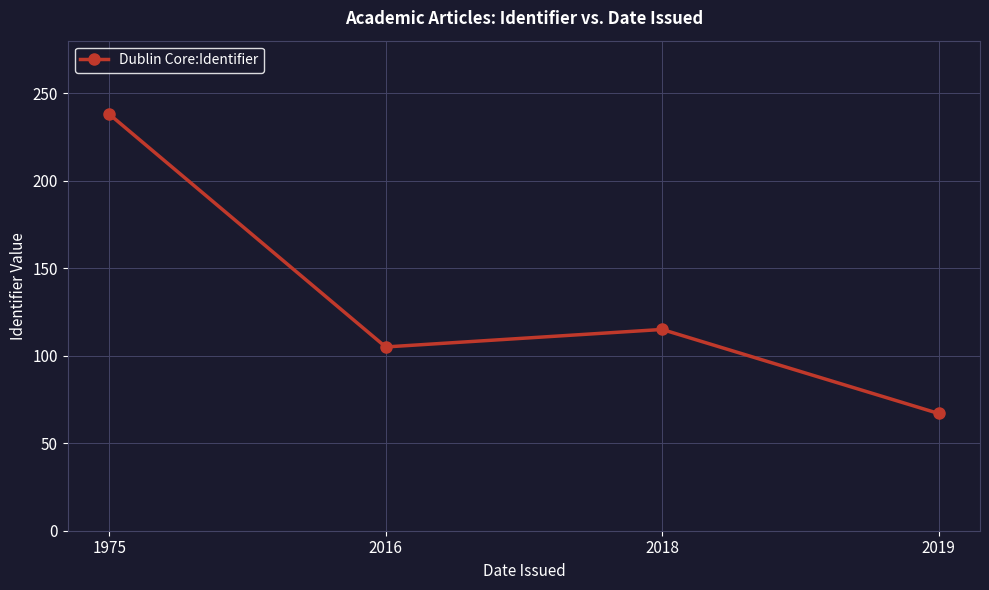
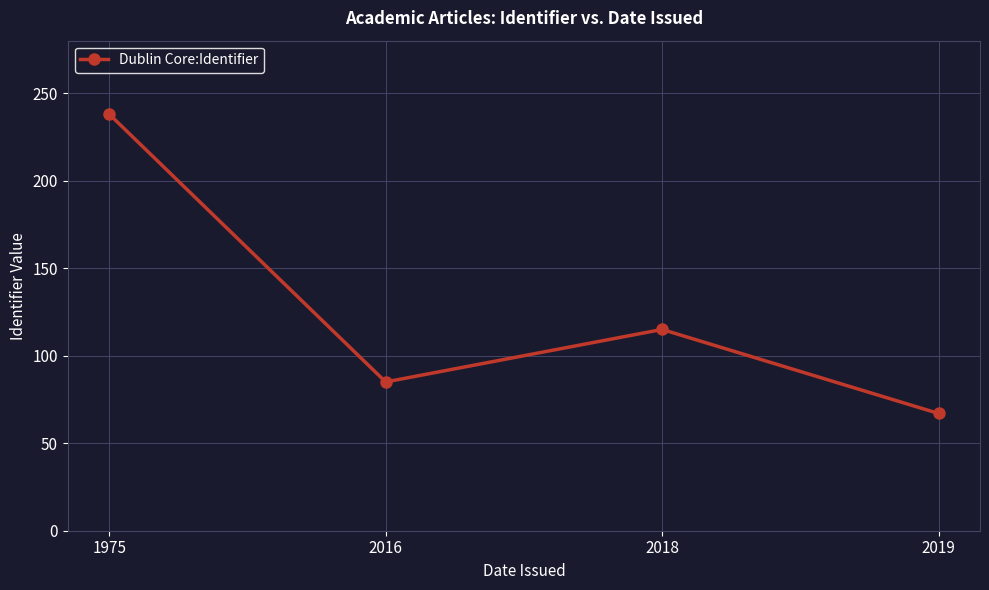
2016: 105 -> 85
